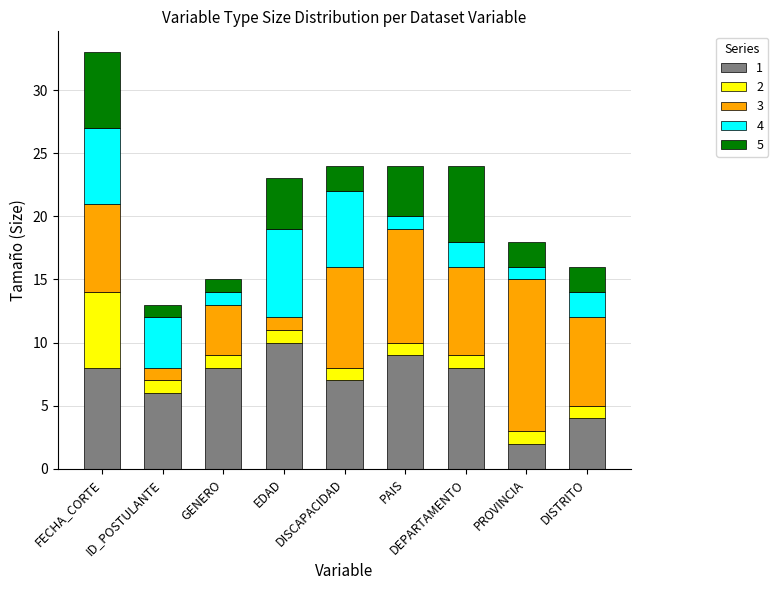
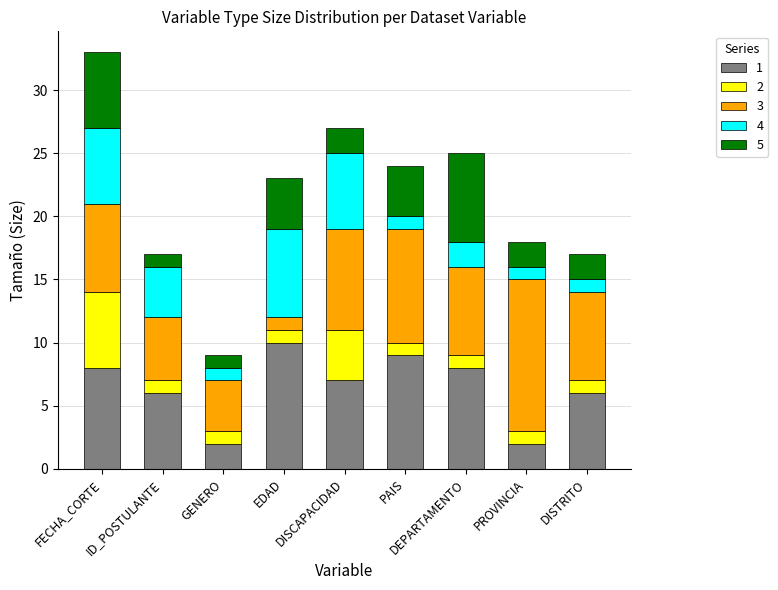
3, ID_POSTULANTE: 1 -> 5
1, GENERO: 8 -> 2
2, DISCAPACIDAD: 1 -> 4
5, DEPARTAMENTO: 6 -> 7
1, DISTRITO: 4 -> 6
4, DISTRITO: 2 -> 1
